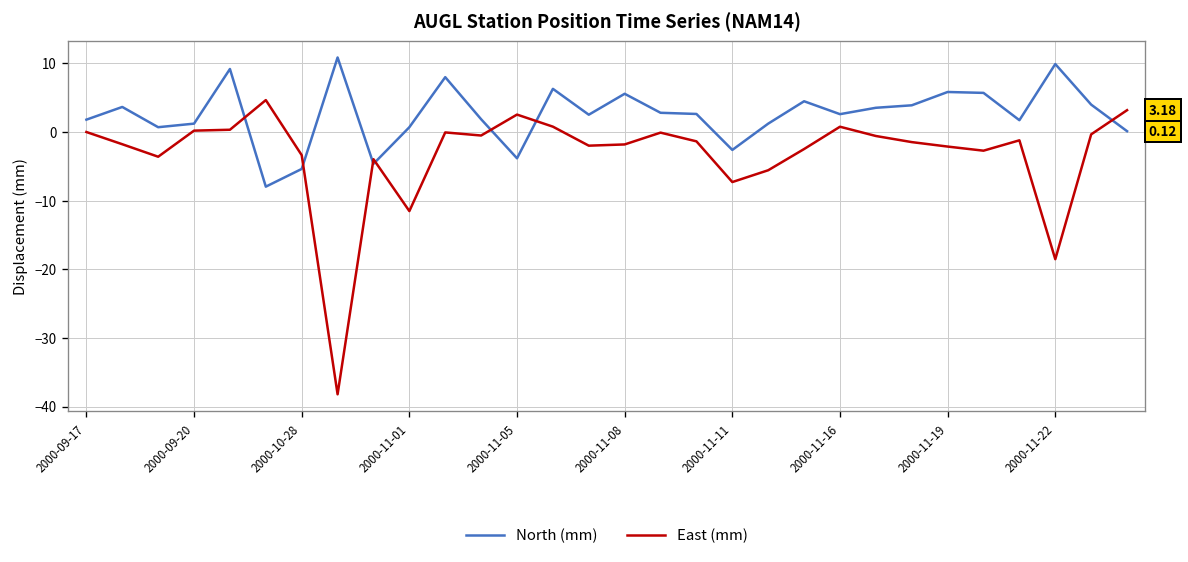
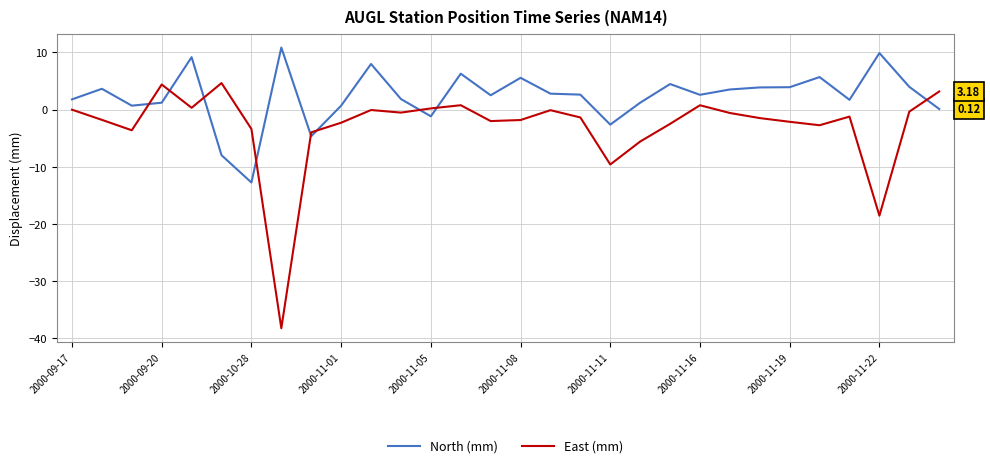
East (mm), 2000-09-20: 0 -> 4
North (mm), 2000-10-28: -5 -> -13
East (mm), 2000-11-01: -12 -> -2
North (mm), 2000-11-05: -4 -> -1
East (mm), 2000-11-05: 3 -> 0
East (mm), 2000-11-11: -7 -> -10
North (mm), 2000-11-19: 6 -> 4
